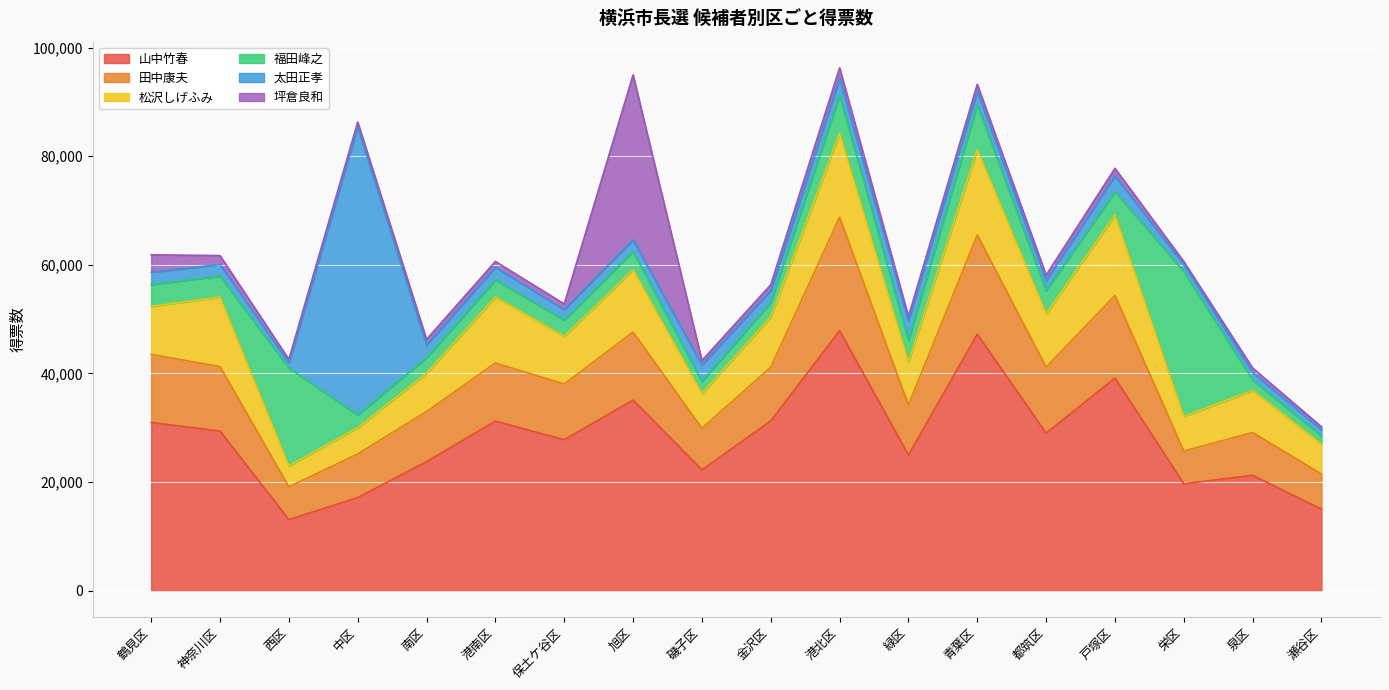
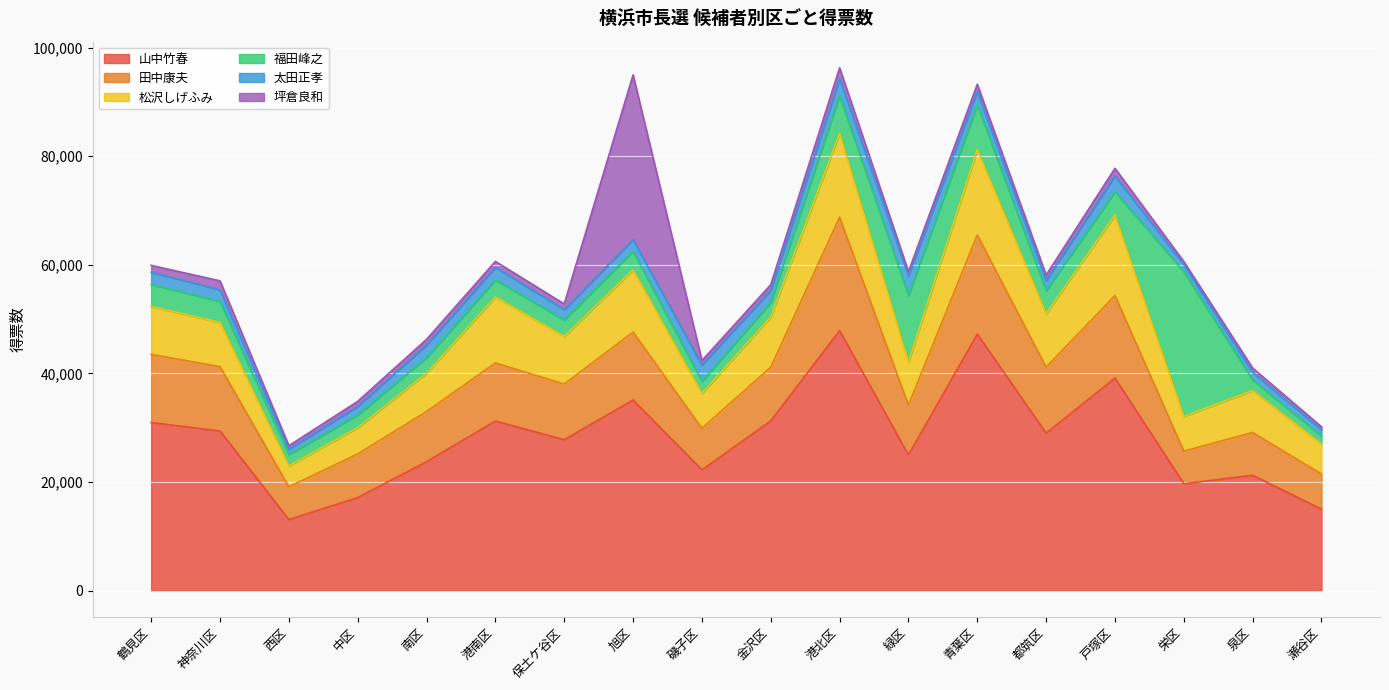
坪倉良和, 鶴見区: 3,000 -> 1,000
松沢しげふみ, 神奈川区: 13,000 -> 8,000
福田峰之, 西区: 18,000 -> 2,000
太田正孝, 中区: 53,000 -> 2,000
福田峰之, 緑区: 4,000 -> 12,000
